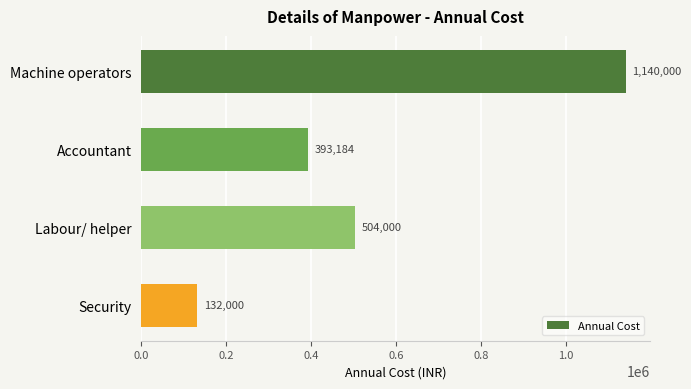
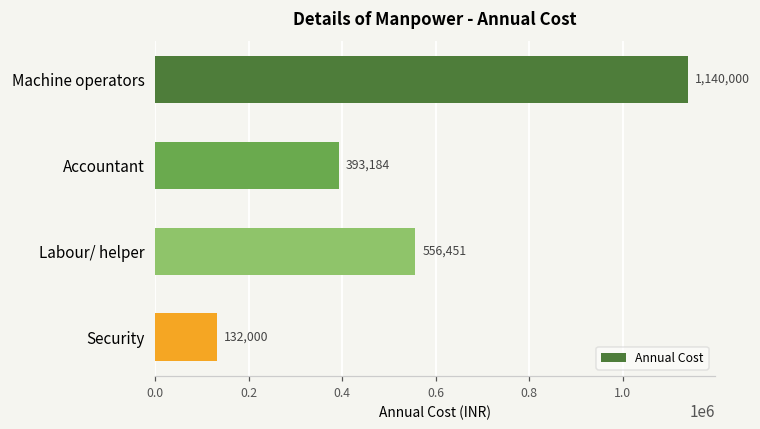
Labour/ helper: 504,000 -> 556,451
